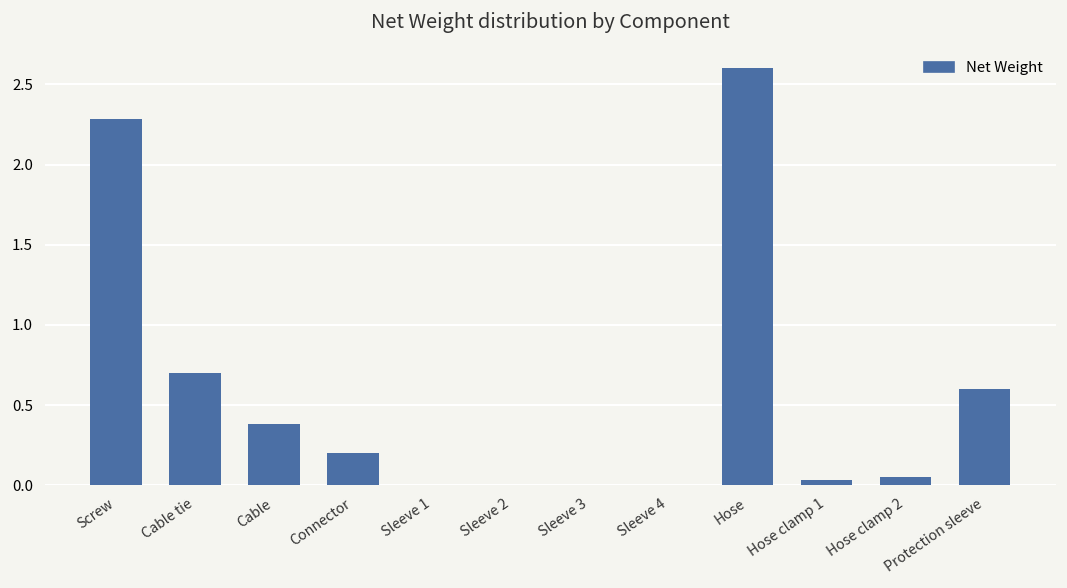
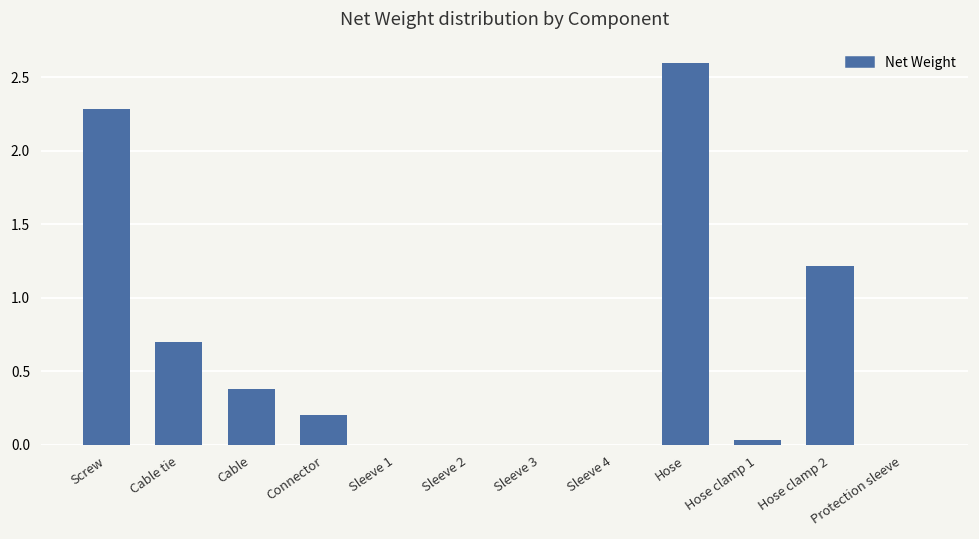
Hose clamp 2: 0.05 -> 1.22
Protection sleeve: 0.6 -> 0.0
